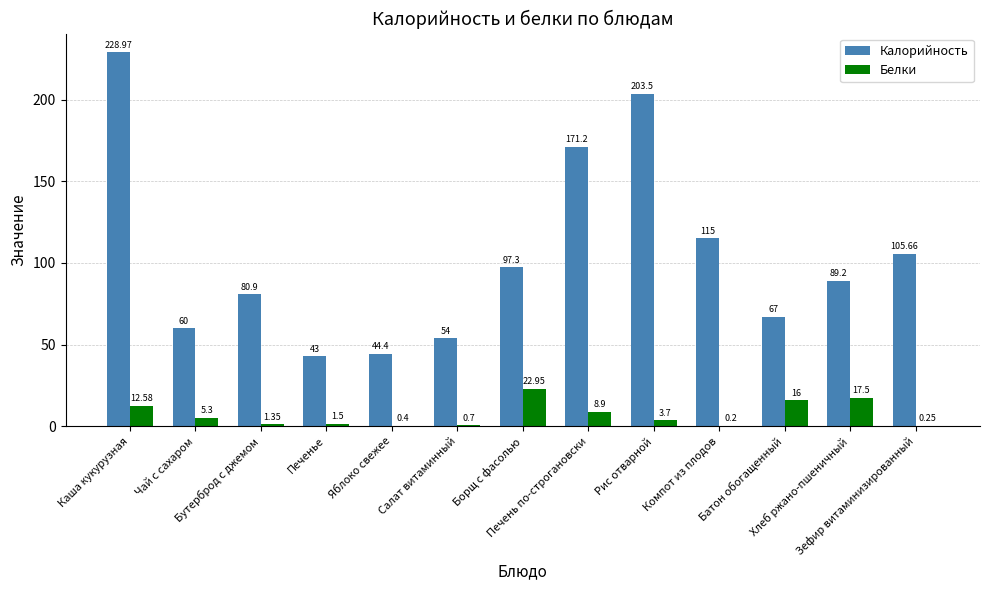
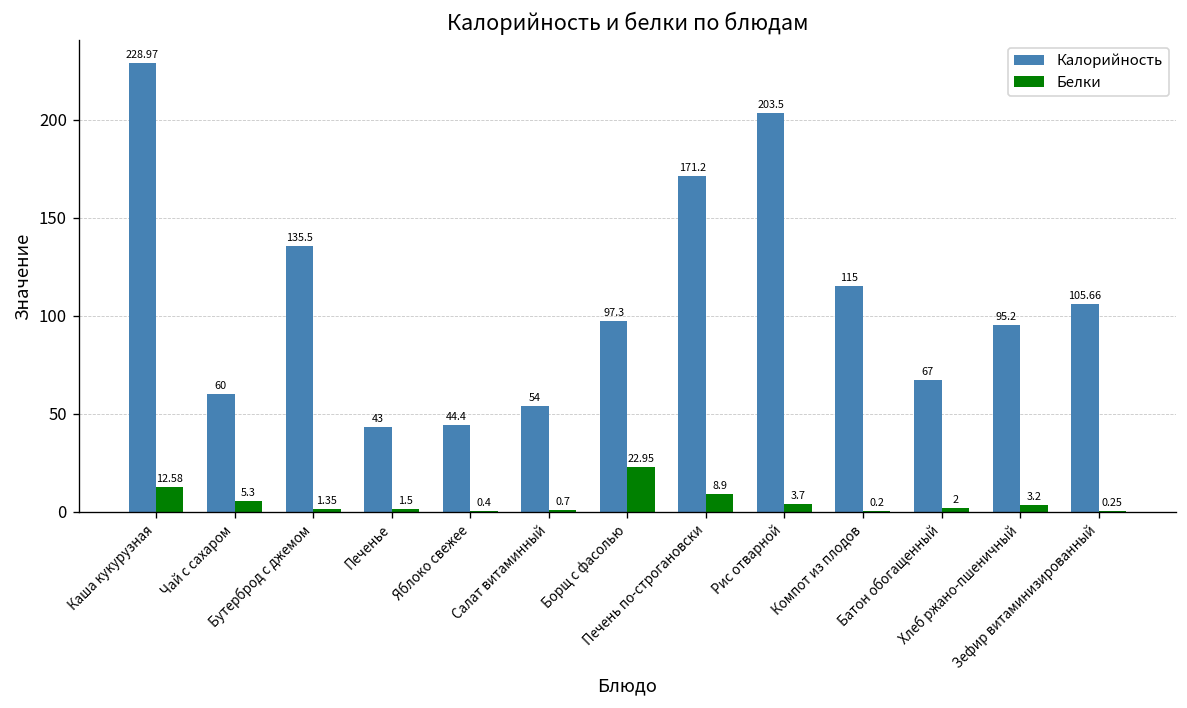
Калорийность, Бутерброд с джемом: 80.9 -> 135.5
Белки, Батон обогащенный: 16 -> 2
Калорийность, Хлеб ржано-пшеничный: 89.2 -> 95.2
Белки, Хлеб ржано-пшеничный: 17.5 -> 3.2
